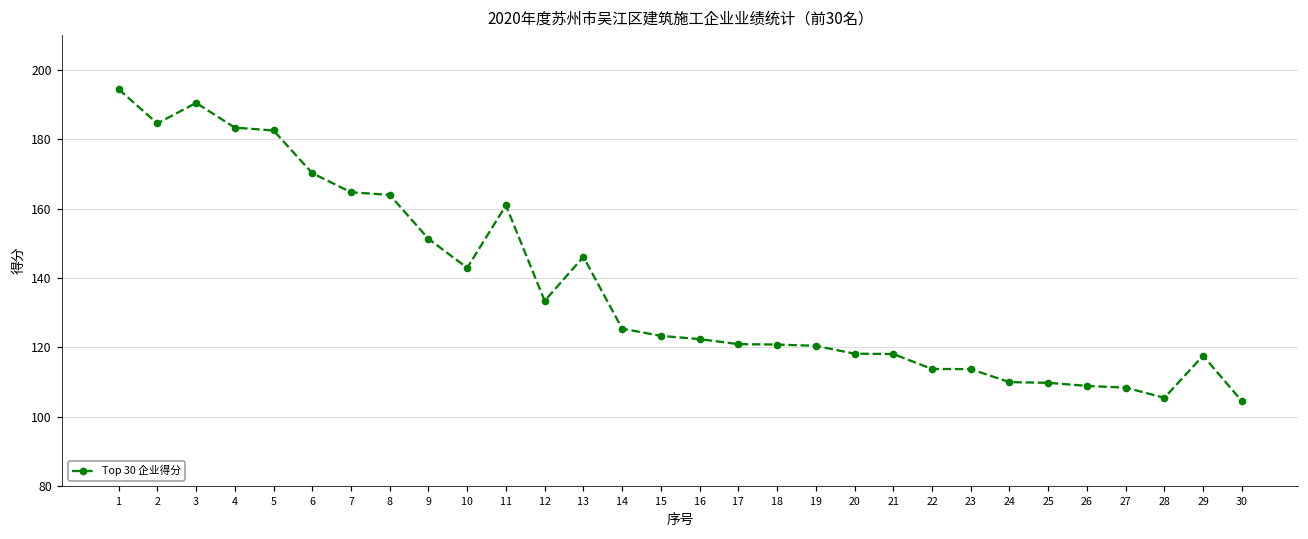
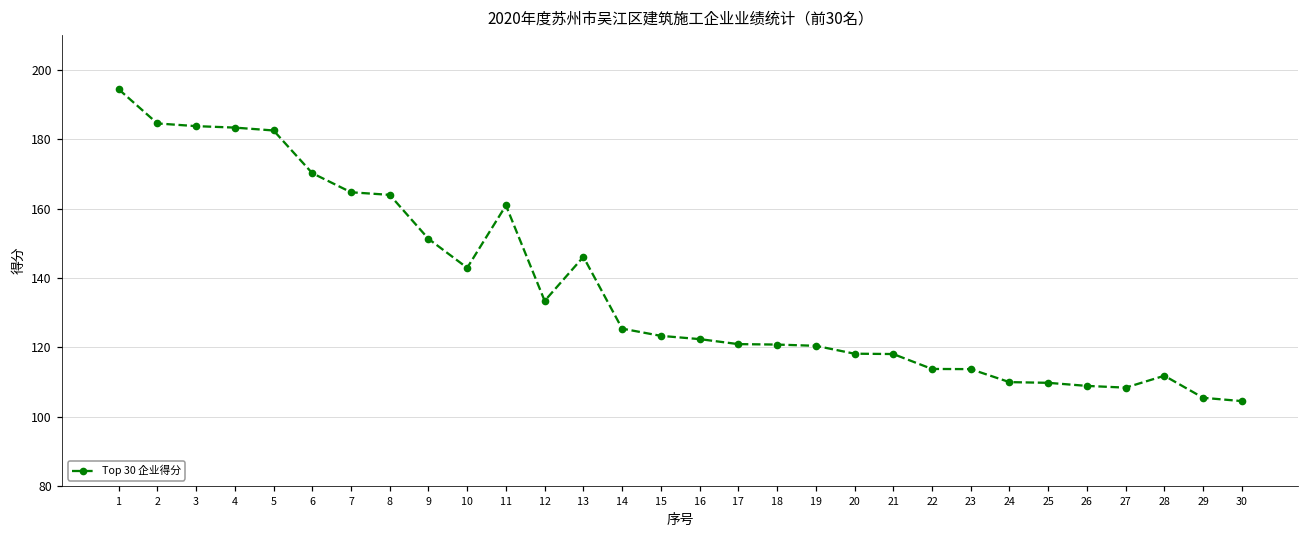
3: 191 -> 184
28: 105 -> 112
29: 118 -> 105
